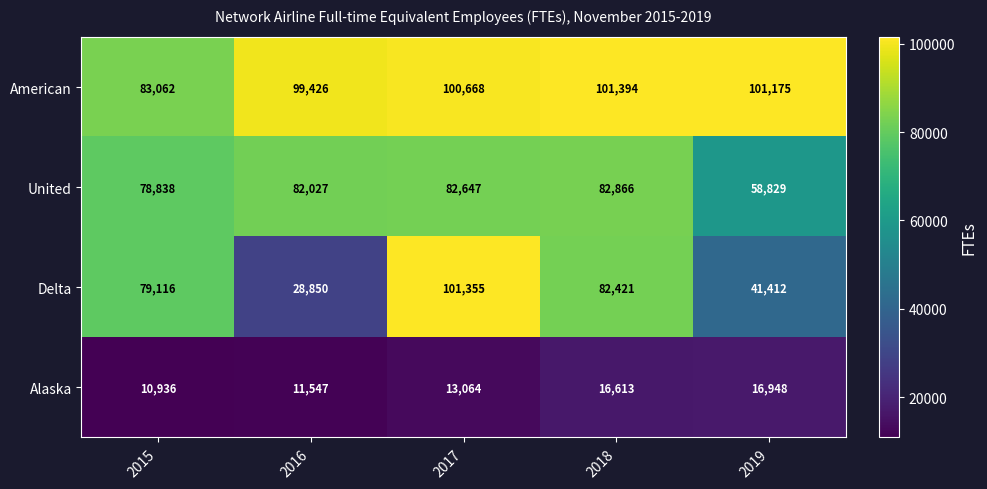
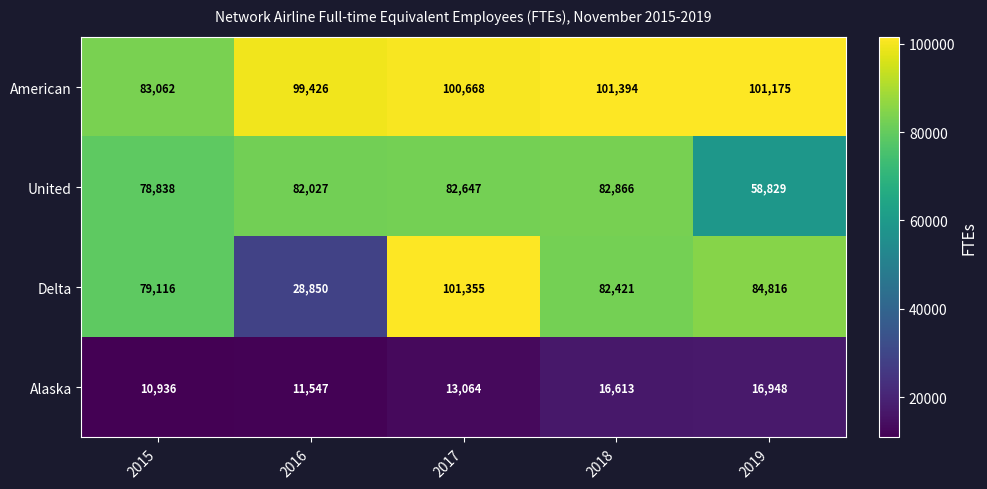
Delta, 2019: 41,412 -> 84,816
